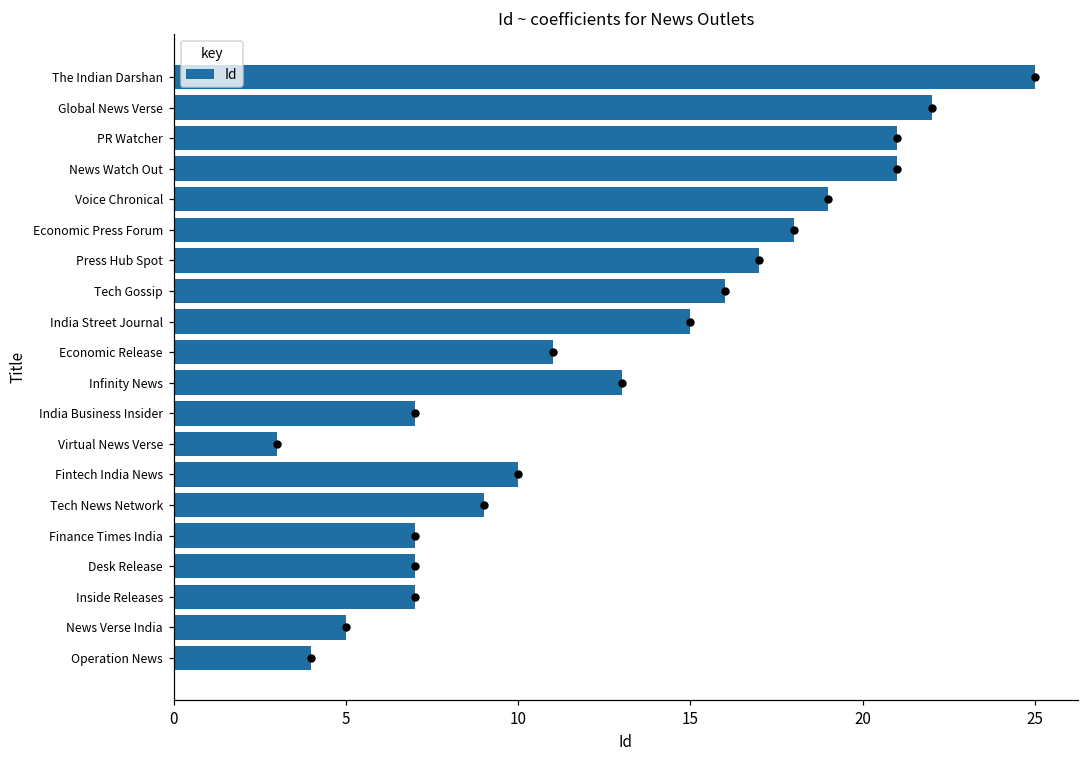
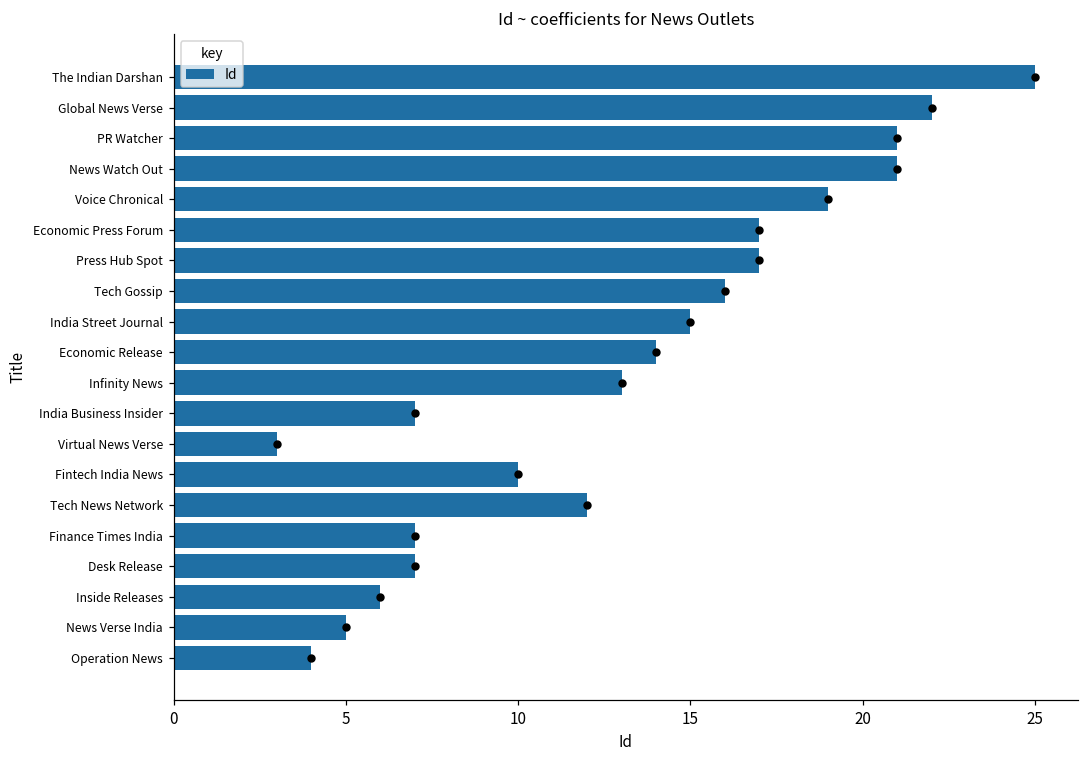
Id, Economic Press Forum: 18 -> 17
Id, Economic Release: 11 -> 14
Id, Tech News Network: 9 -> 12
Id, Inside Releases: 7 -> 6
